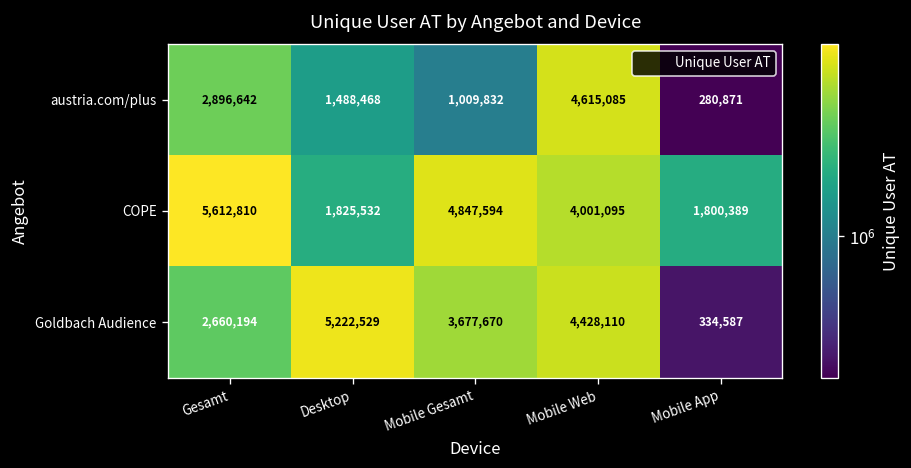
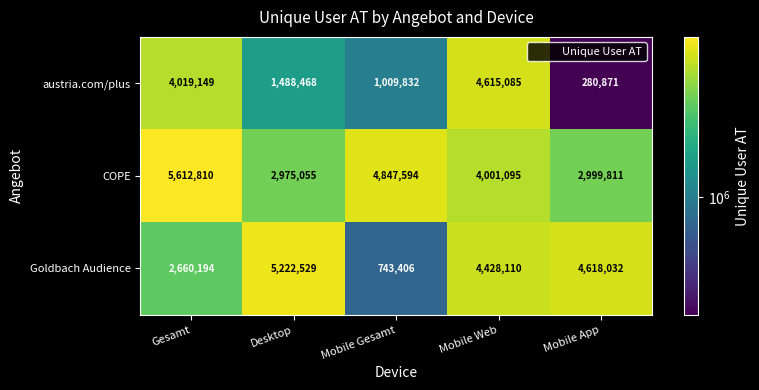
austria.com/plus, Gesamt: 2,896,642 -> 4,019,149
COPE, Desktop: 1,825,532 -> 2,975,055
COPE, Mobile App: 1,800,389 -> 2,999,811
Goldbach Audience, Mobile Gesamt: 3,677,670 -> 743,406
Goldbach Audience, Mobile App: 334,587 -> 4,618,032
